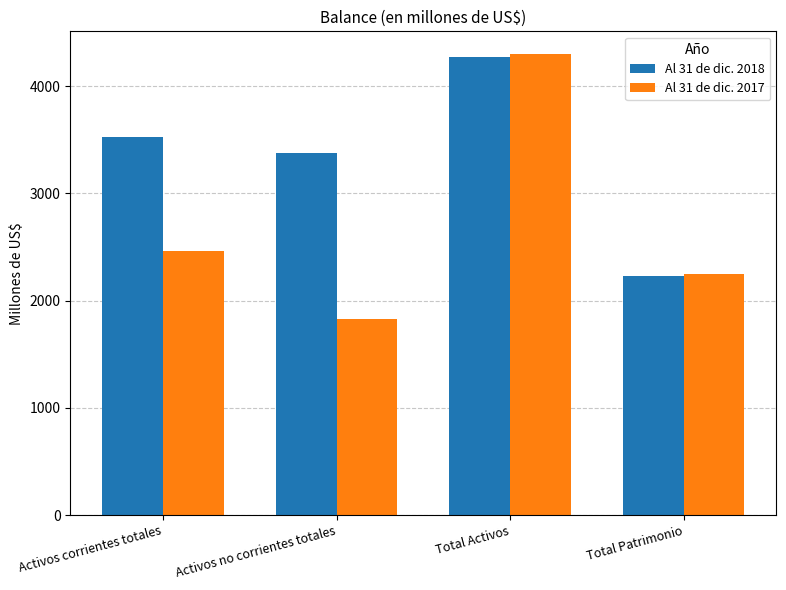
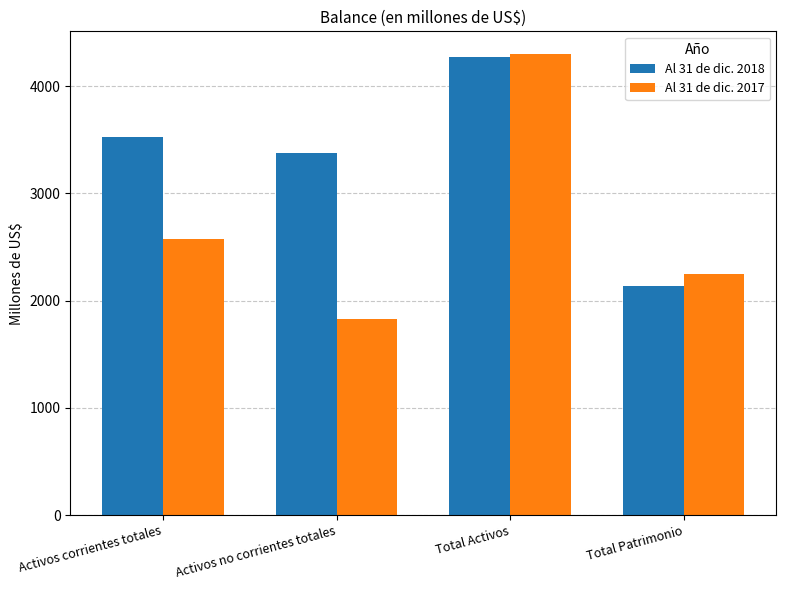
Al 31 de dic. 2017, Activos corrientes totales: 2470 -> 2570
Al 31 de dic. 2018, Total Patrimonio: 2230 -> 2140
